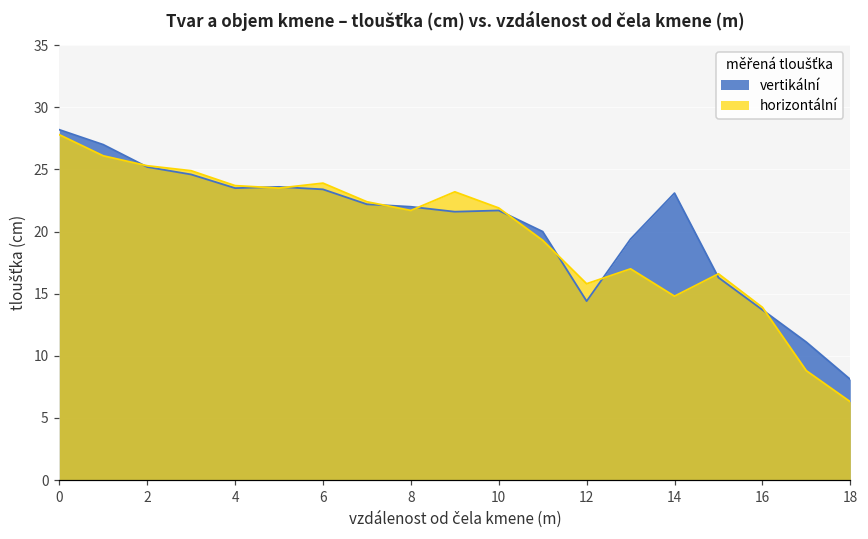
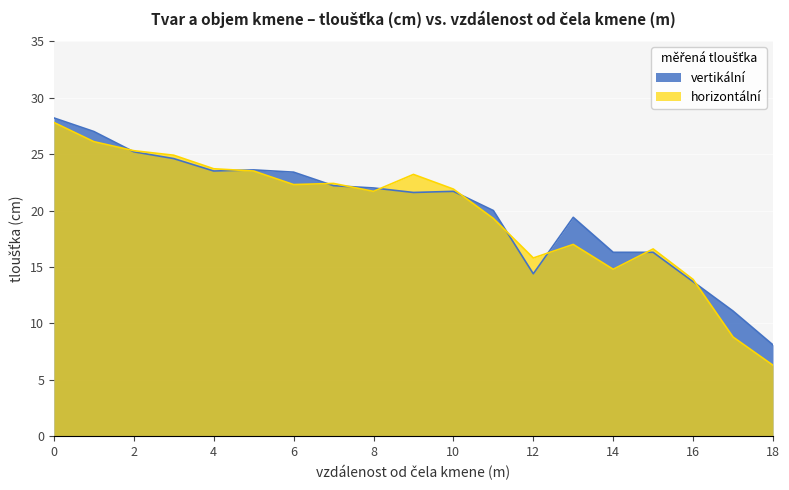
horizontální, 6: 23.9 -> 22.3
vertikální, 14: 23.1 -> 16.3
